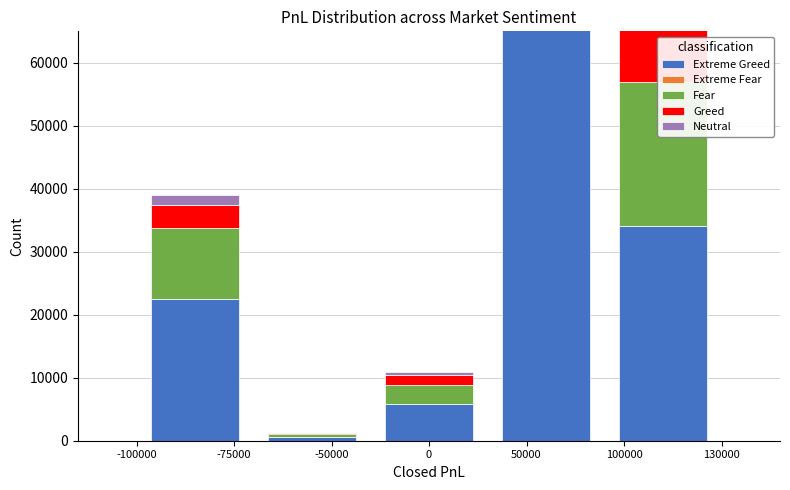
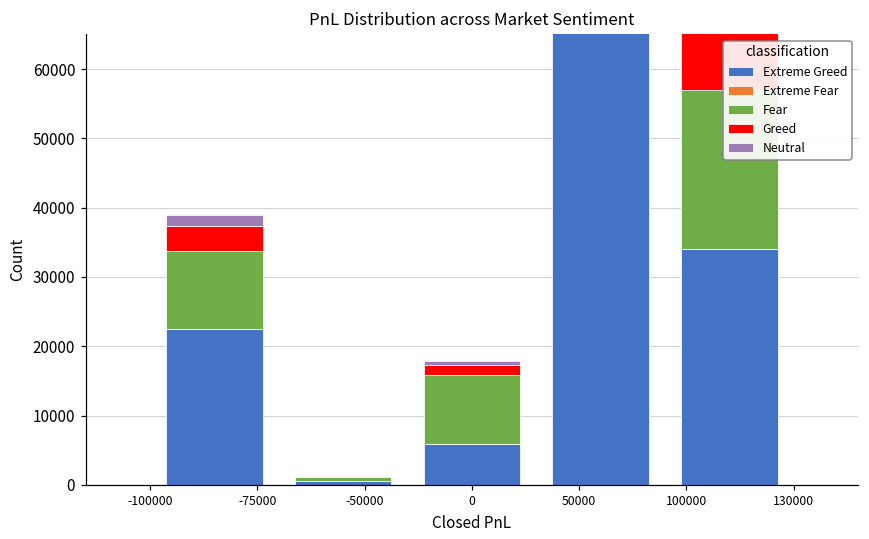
Fear, 0: 3000 -> 10000
